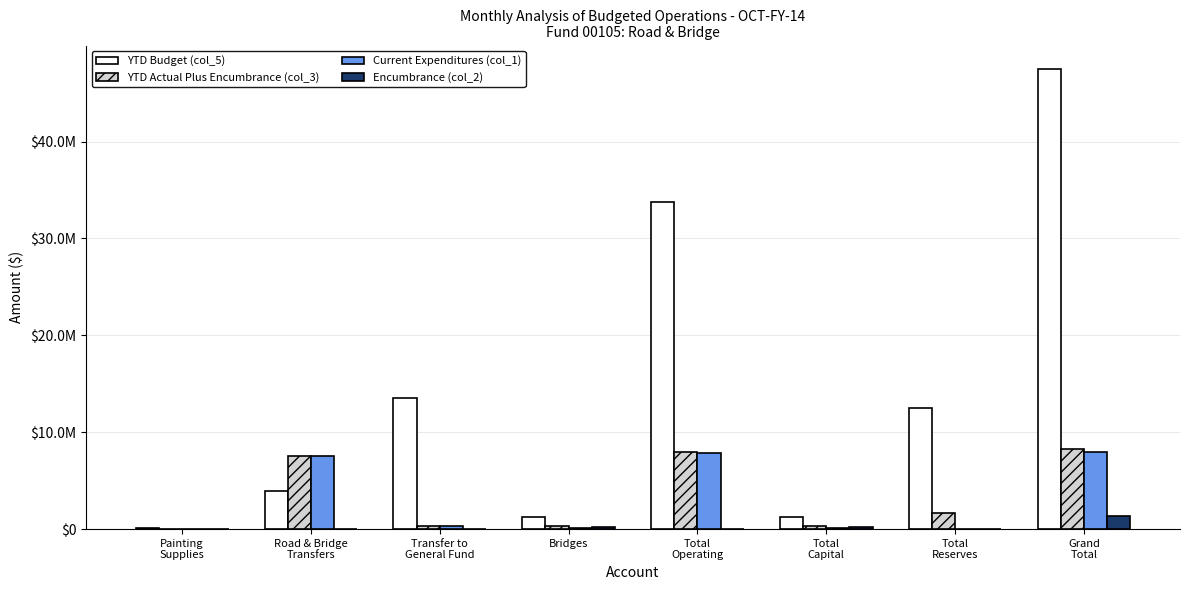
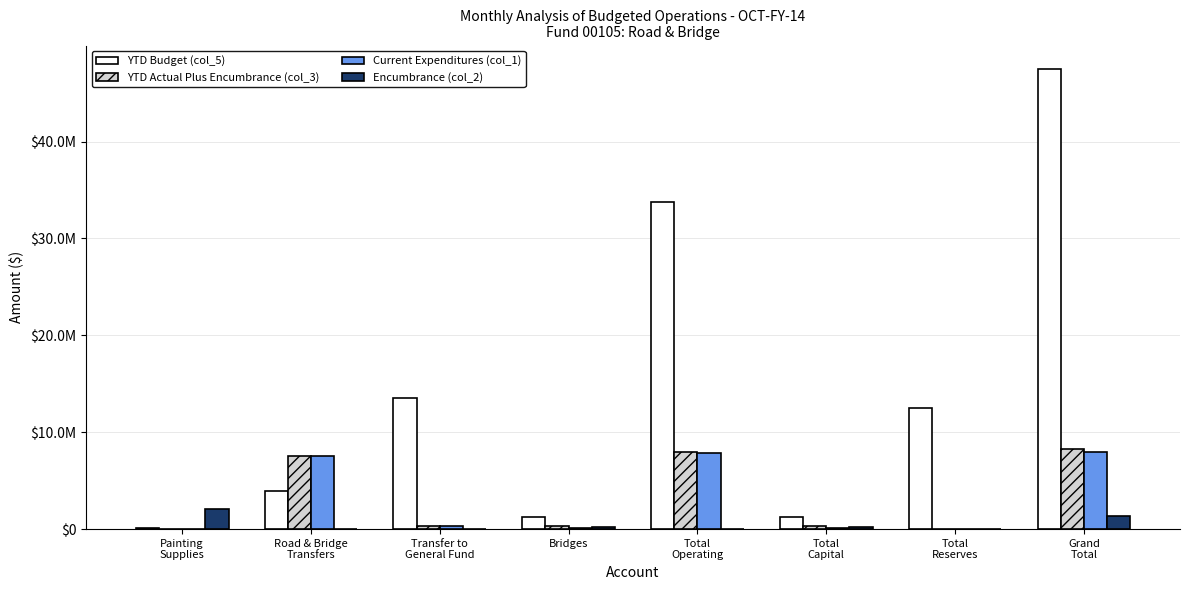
Encumbrance (col_2), Painting Supplies: $0 -> $2000000
YTD Actual Plus Encumbrance (col_3), Total Reserves: $2000000 -> $0
